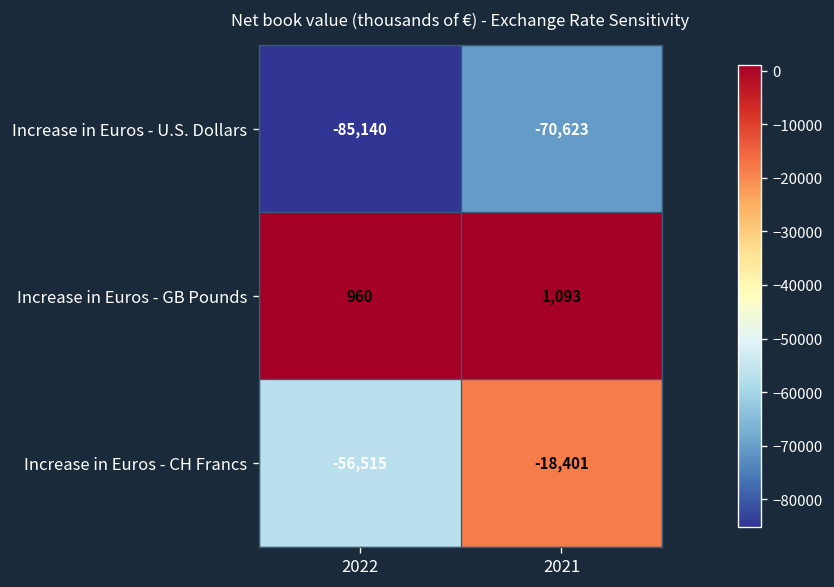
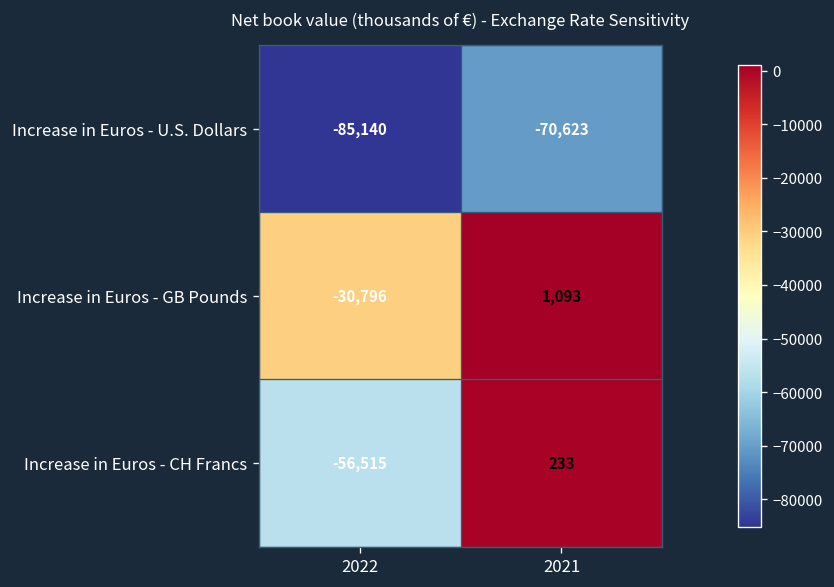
Increase in Euros - GB Pounds, 2022: 960 -> -30,796
Increase in Euros - CH Francs, 2021: -18,401 -> 233
